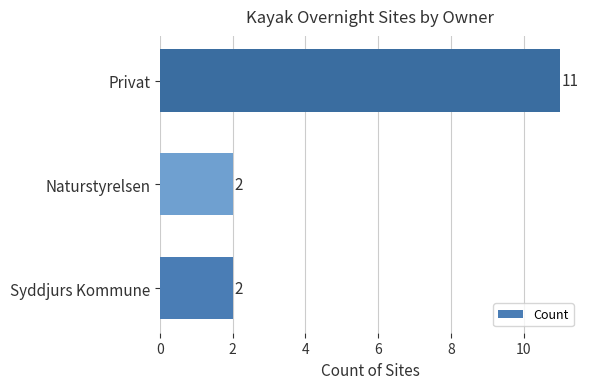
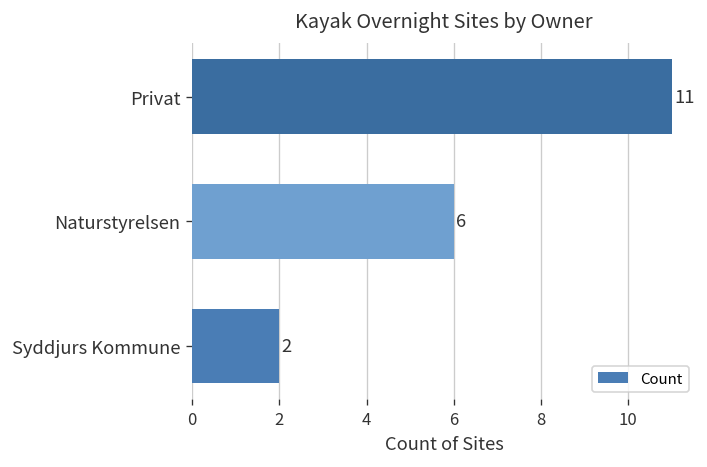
Naturstyrelsen: 2 -> 6
